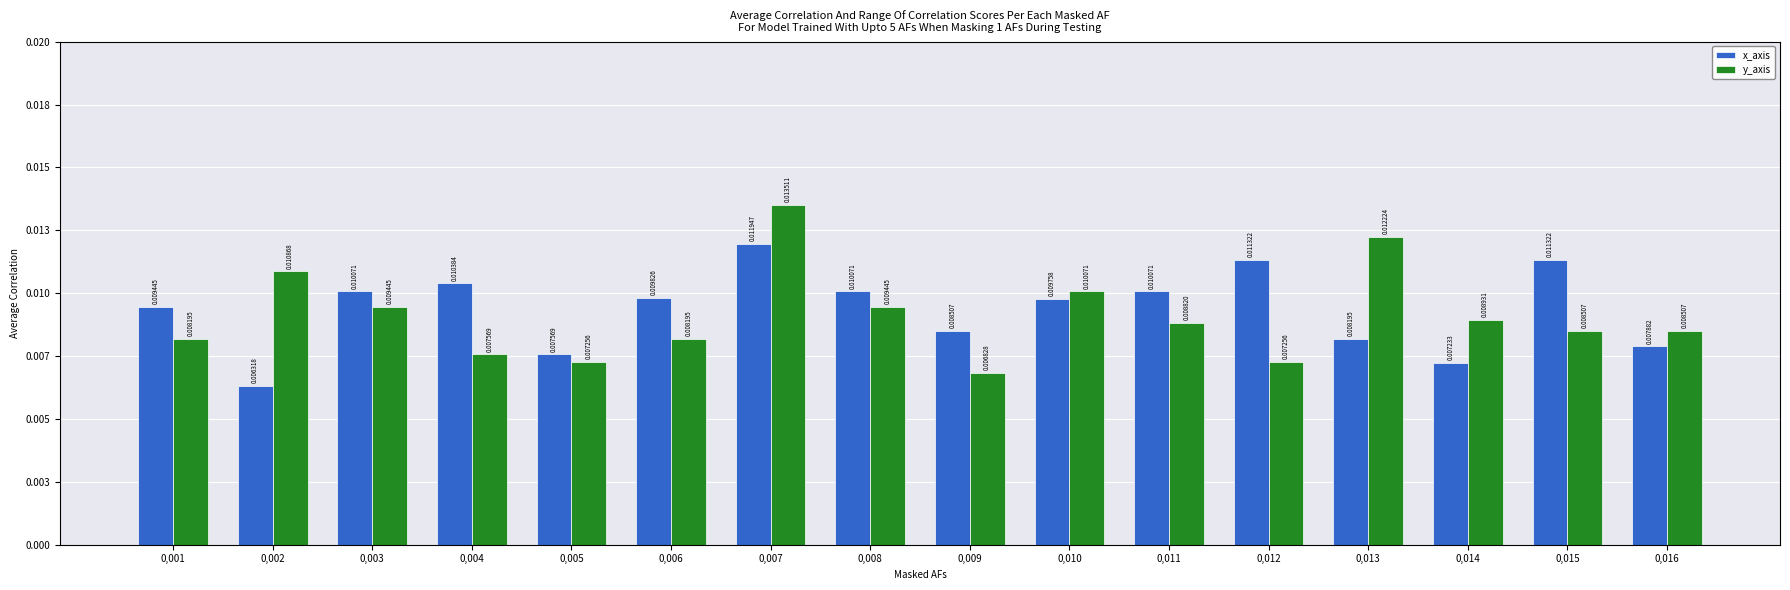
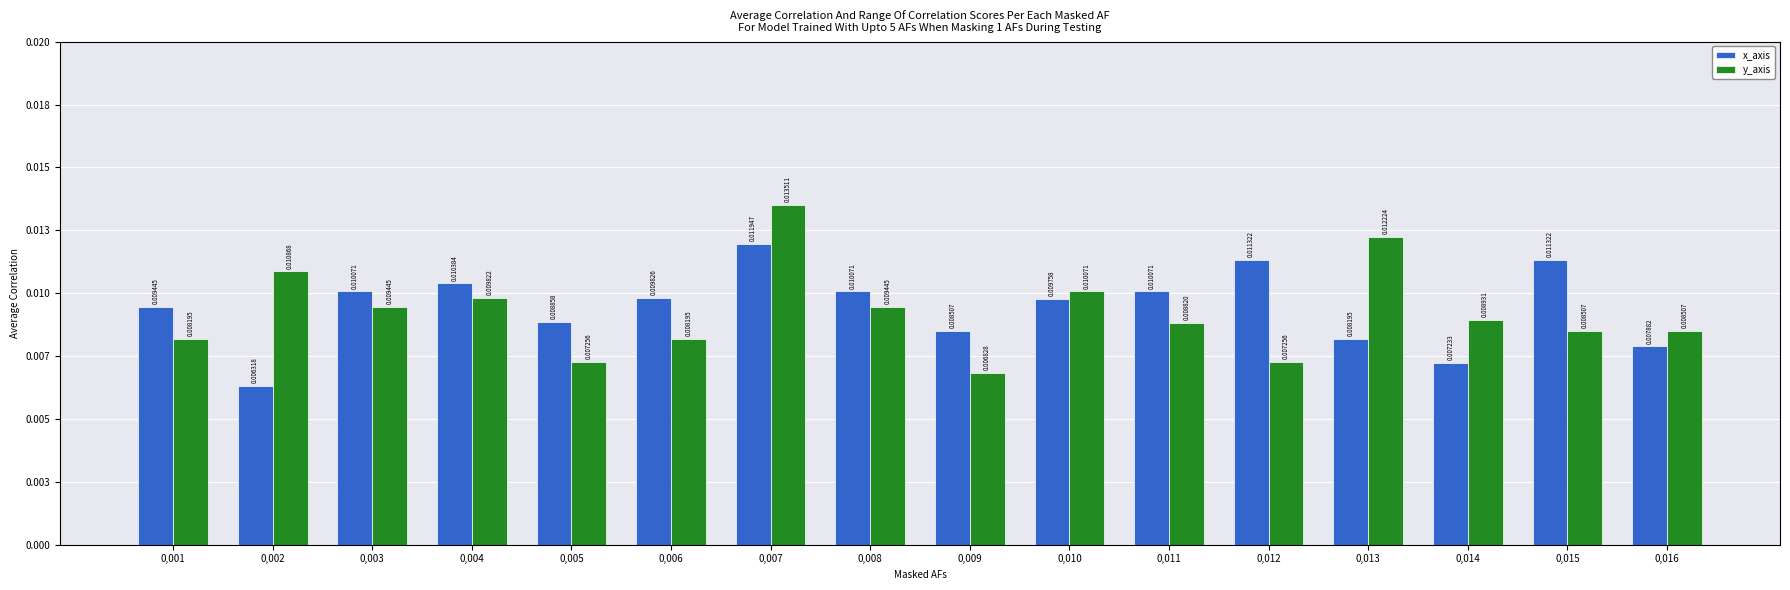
y_axis, 0,004: 0.007569 -> 0.009822
x_axis, 0,005: 0.007569 -> 0.008858
